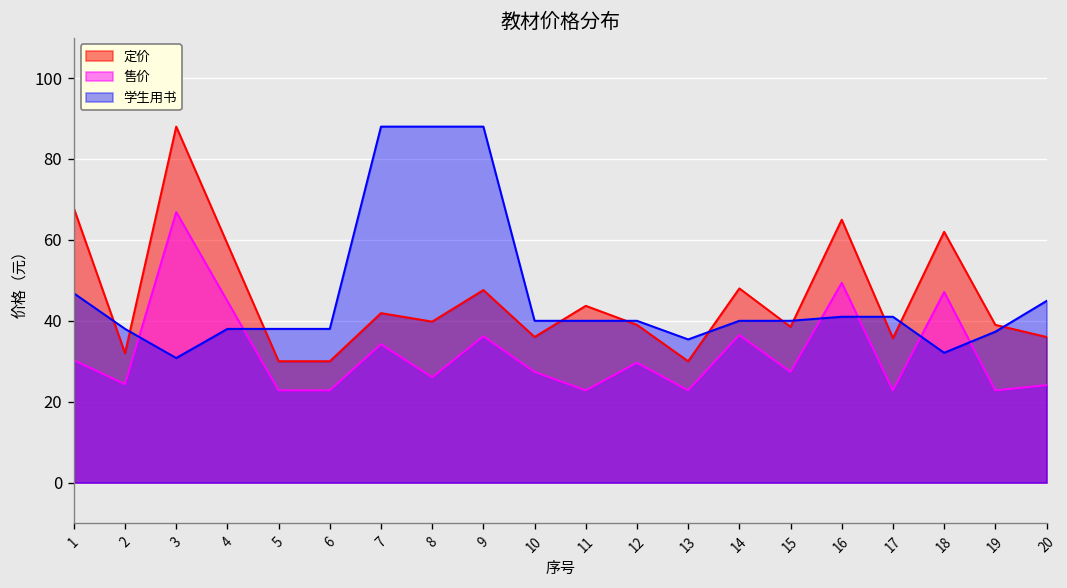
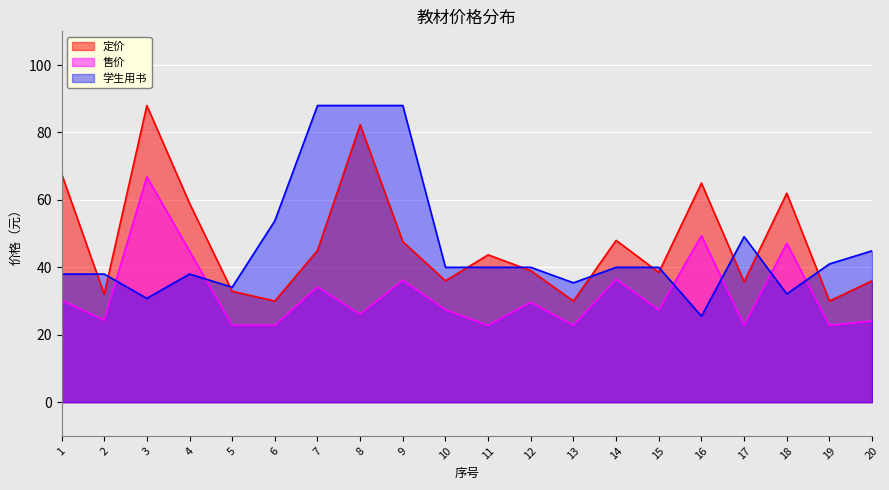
学生用书, 1: 47 -> 38
定价, 5: 30 -> 33
学生用书, 5: 38 -> 34
学生用书, 6: 38 -> 54
定价, 7: 42 -> 45
定价, 8: 40 -> 82
学生用书, 16: 41 -> 26
学生用书, 17: 41 -> 49
定价, 19: 39 -> 30
学生用书, 19: 37 -> 41
